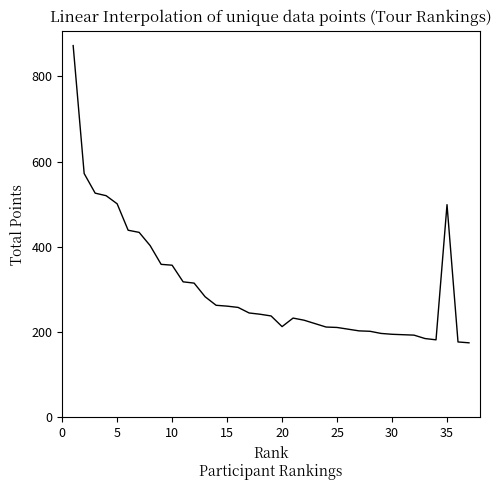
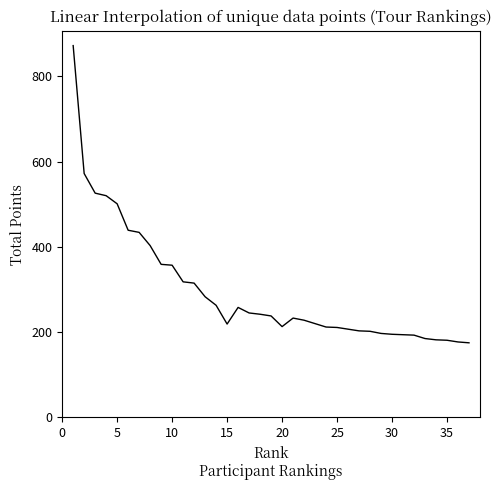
15: 260 -> 220
35: 500 -> 180
